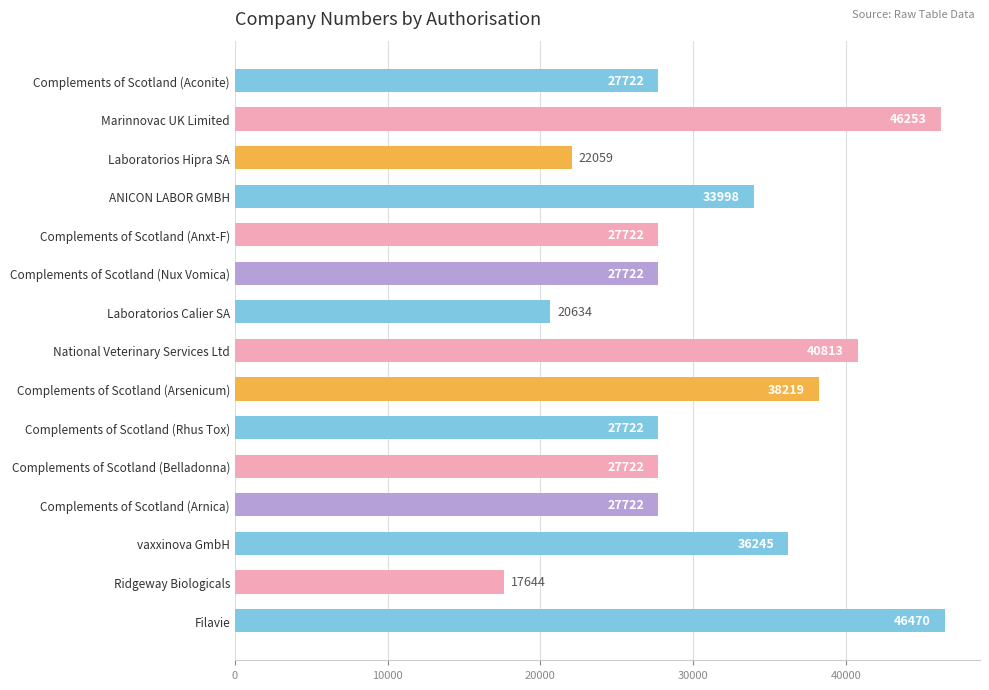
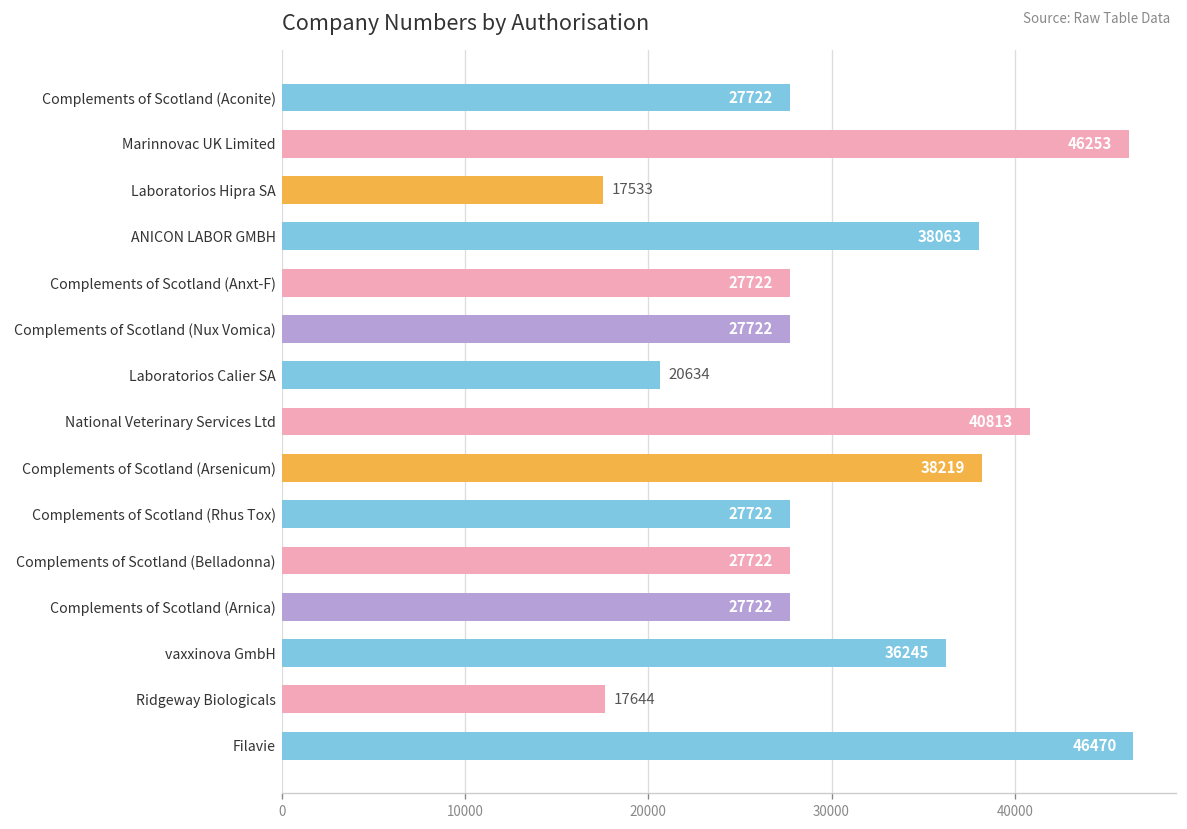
Laboratorios Hipra SA: 22059 -> 17533
ANICON LABOR GMBH: 33998 -> 38063
